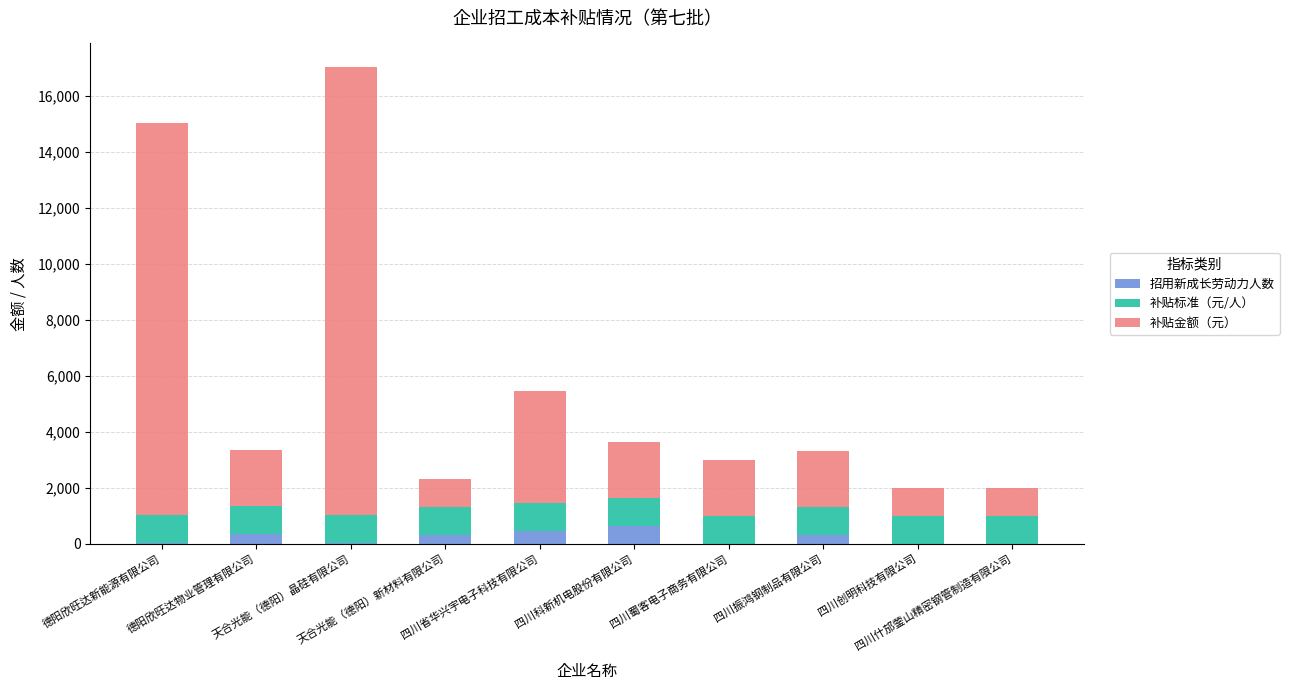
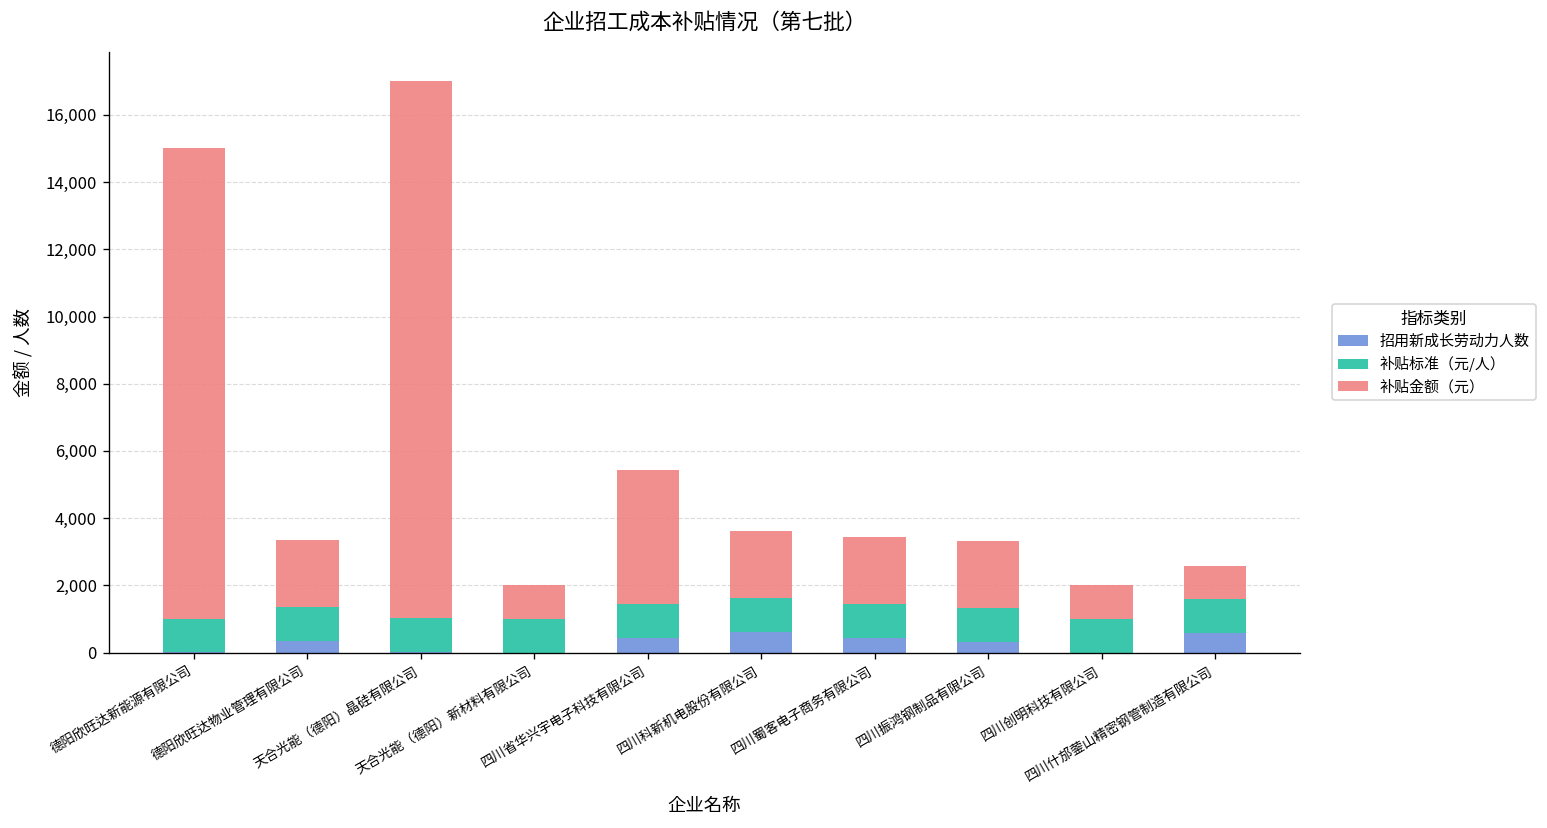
招用新成长劳动力人数, 天合光能（德阳）新材料有限公司: 300 -> 0
招用新成长劳动力人数, 四川蜀客电子商务有限公司: 0 -> 400
招用新成长劳动力人数, 四川什邡蓥山精密钢管制造有限公司: 0 -> 600
